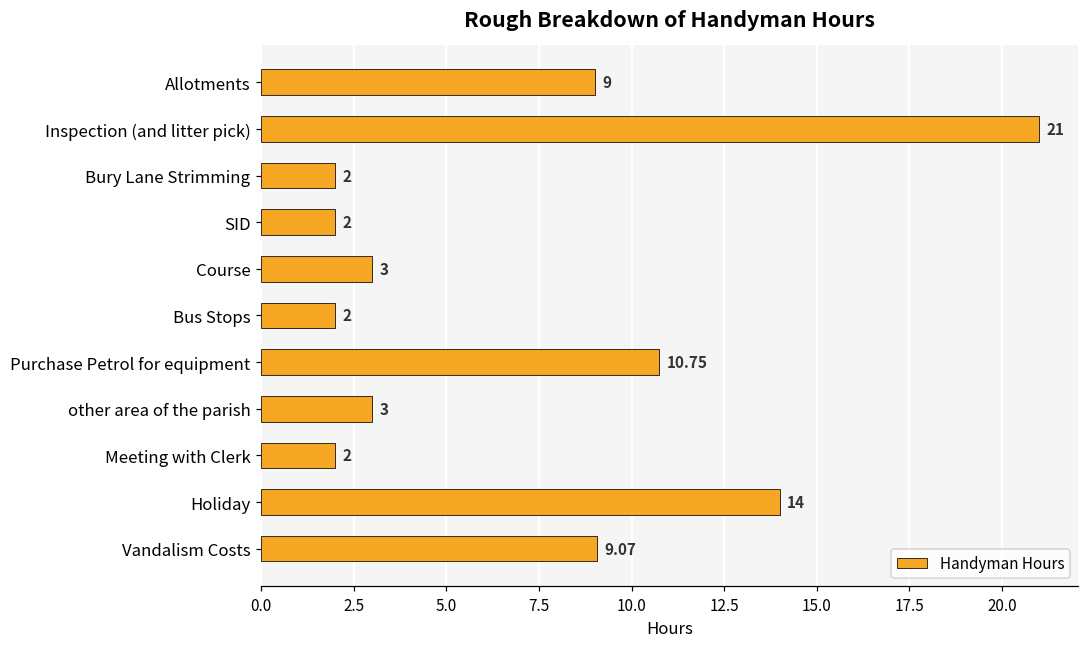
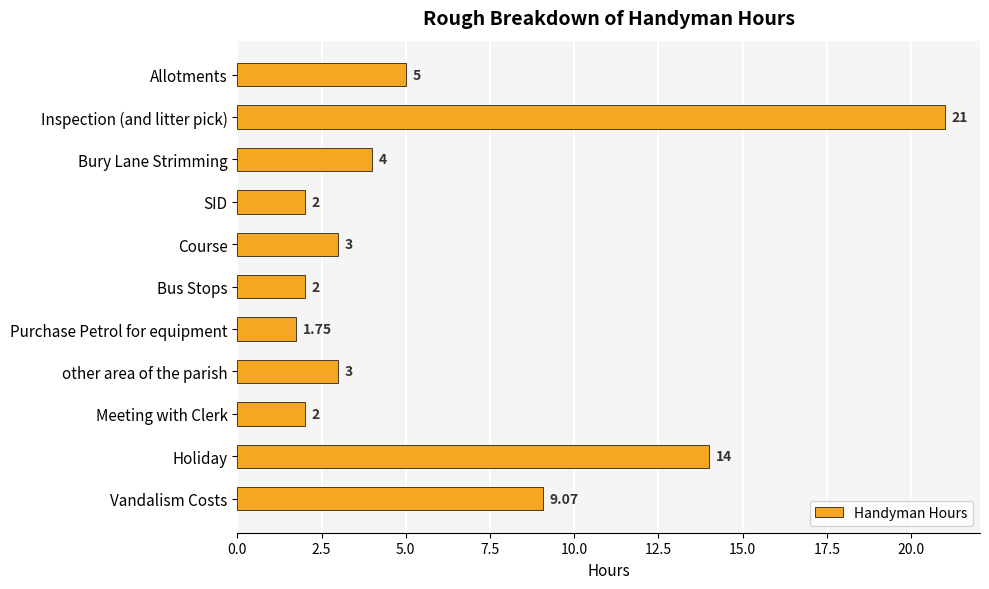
Allotments: 9 -> 5
Bury Lane Strimming: 2 -> 4
Purchase Petrol for equipment: 10.75 -> 1.75
